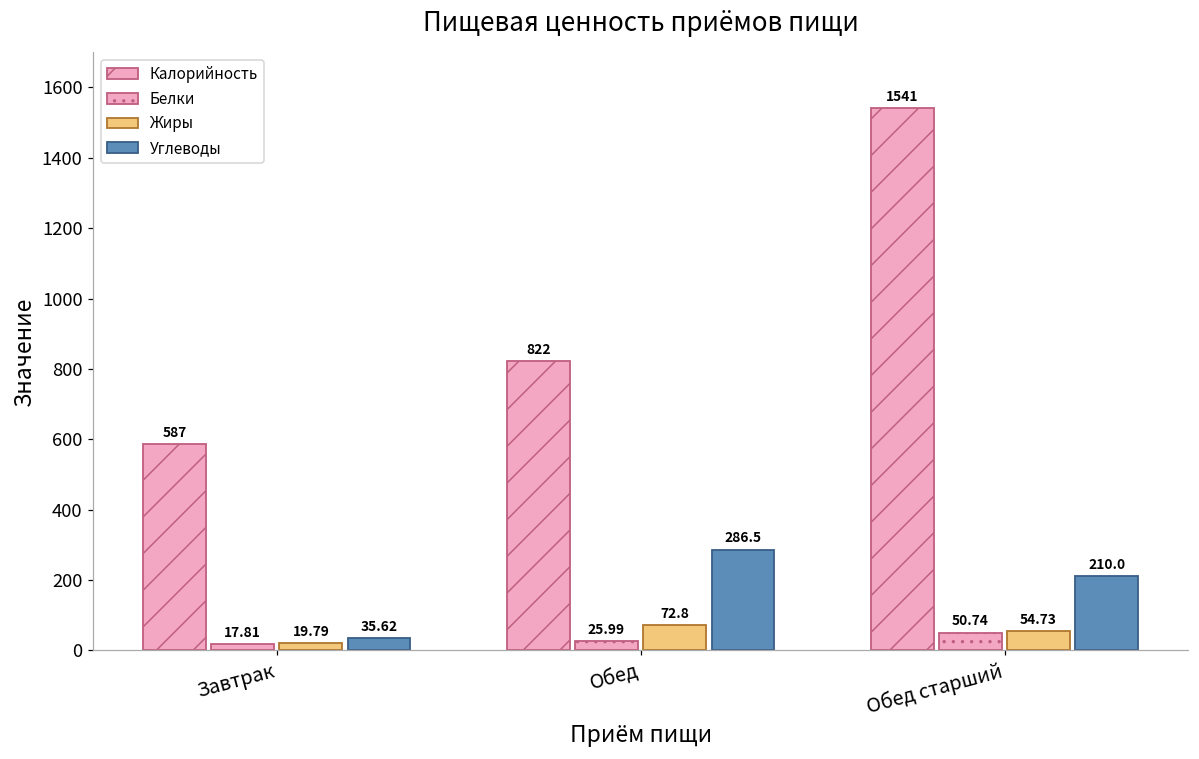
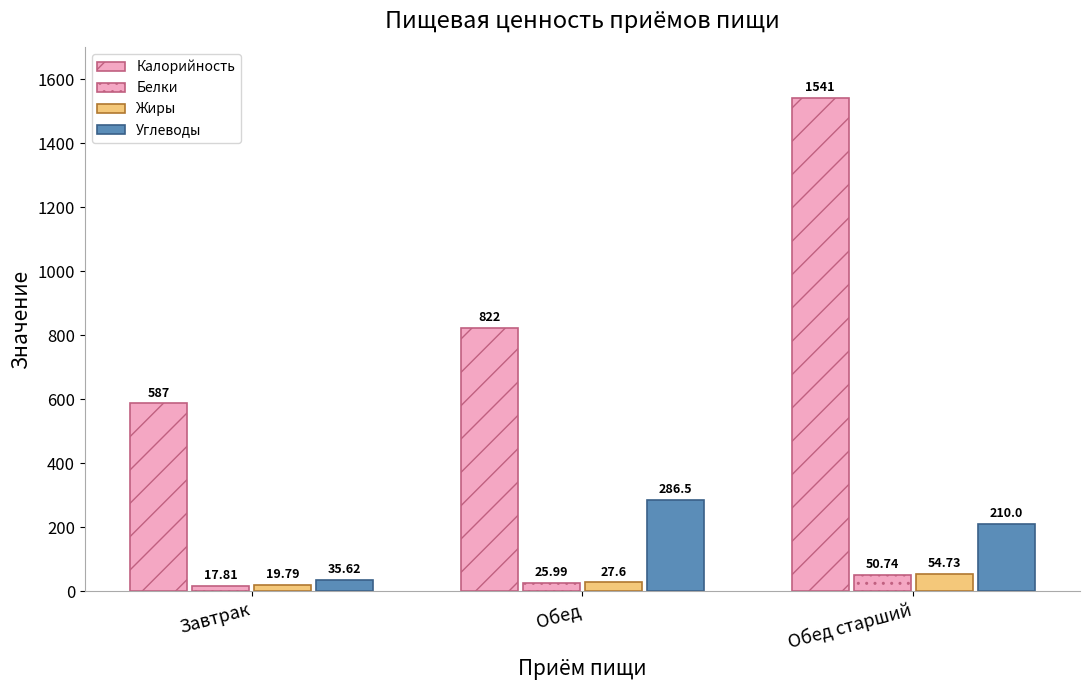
Жиры, Обед: 72.8 -> 27.6
